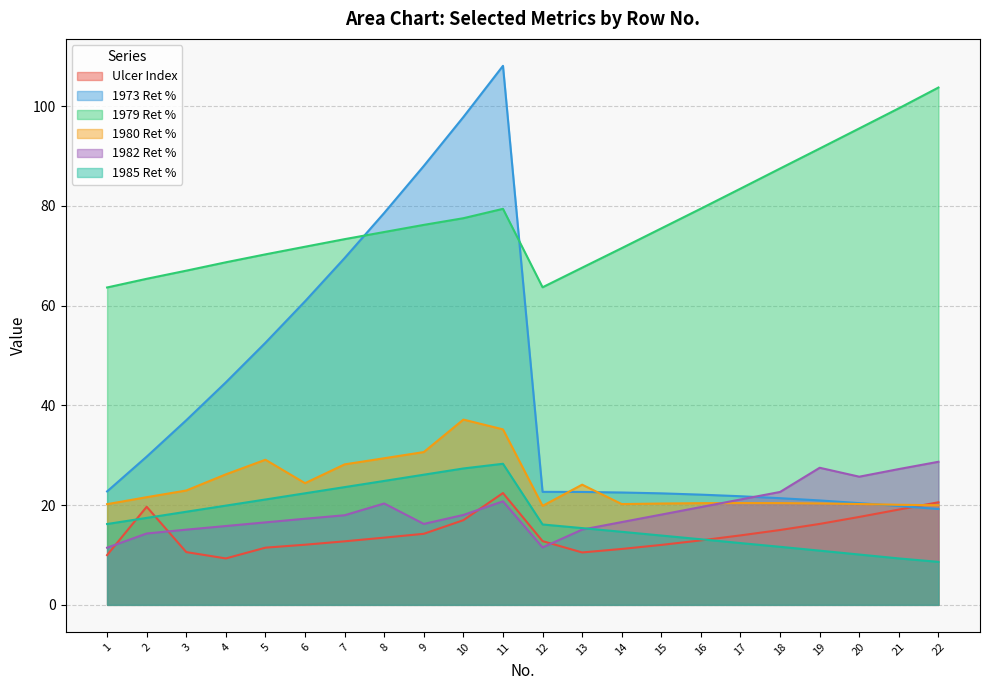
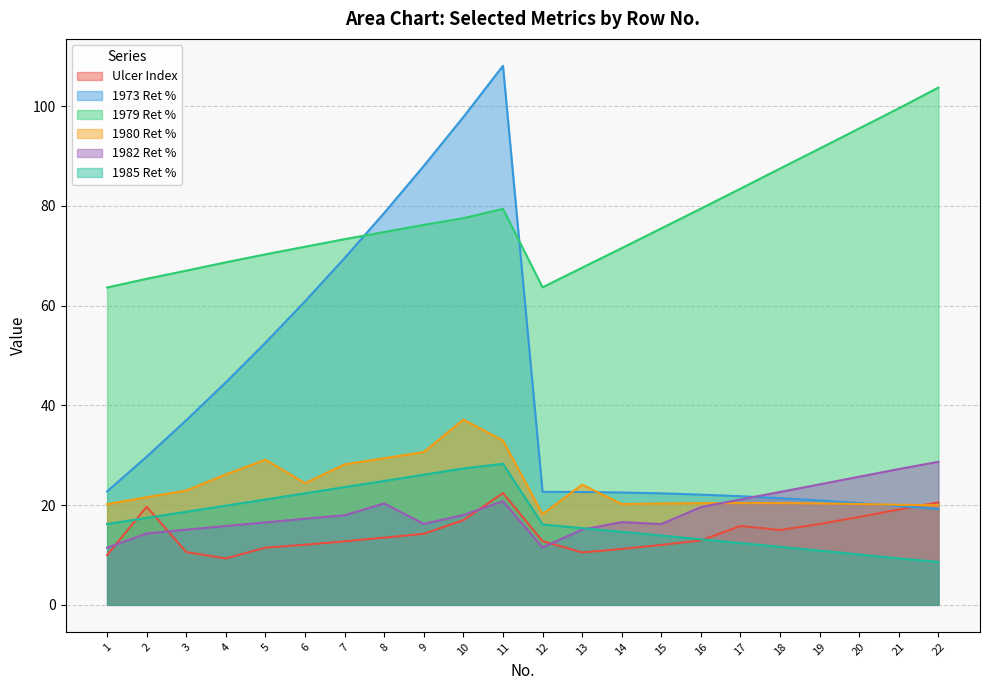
1980 Ret %, 11: 35 -> 33
1980 Ret %, 12: 20 -> 18
1982 Ret %, 15: 18 -> 16
Ulcer Index, 17: 14 -> 16
1982 Ret %, 19: 27 -> 24
